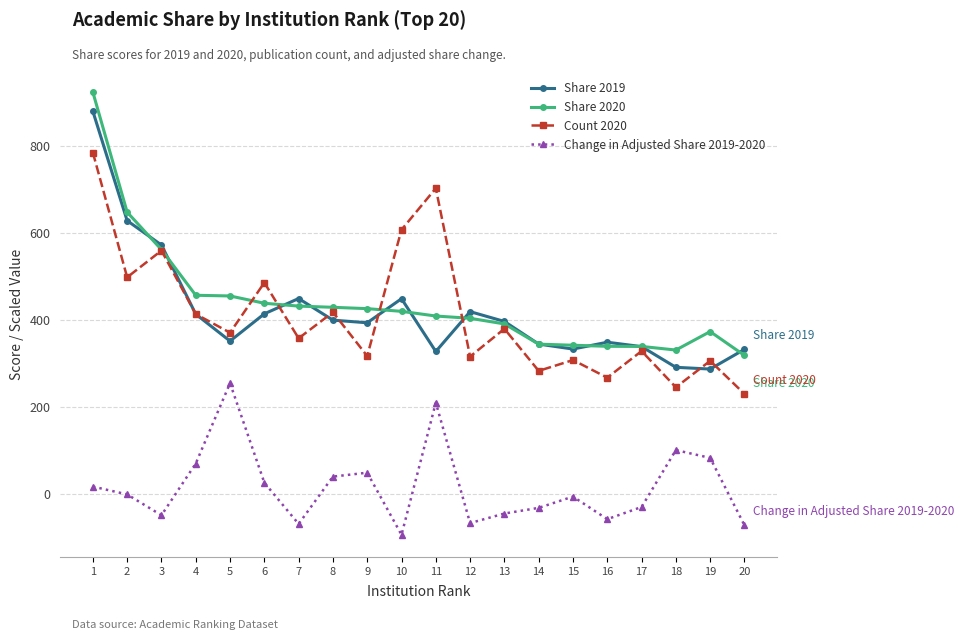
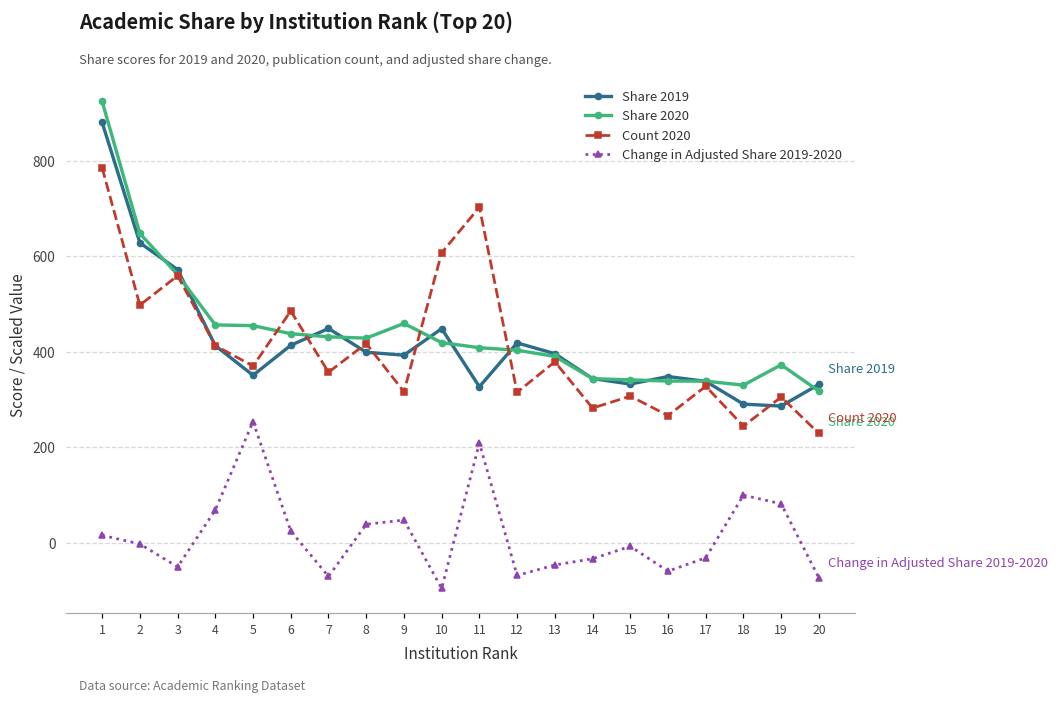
Share 2020, 9: 430 -> 460
